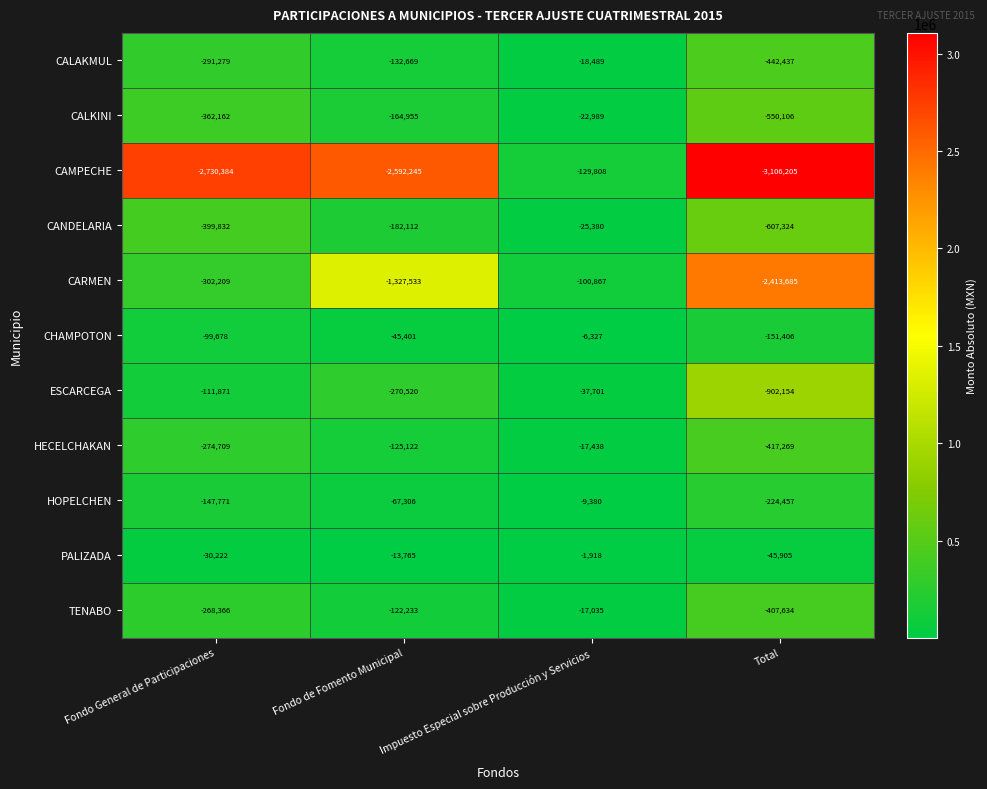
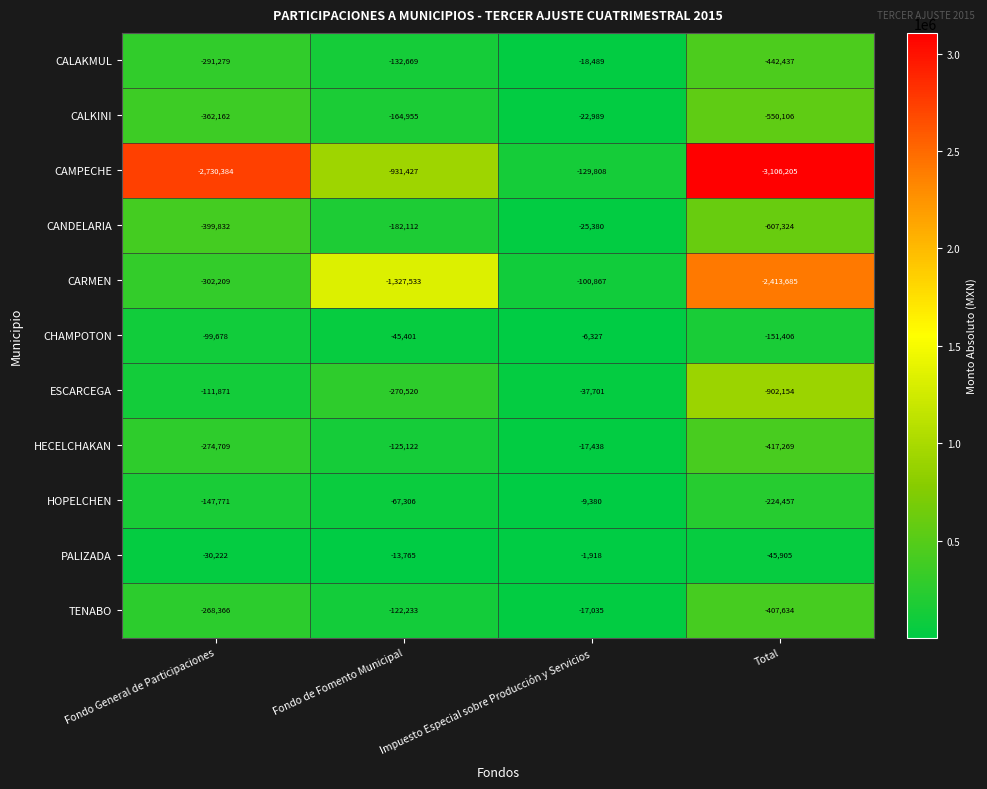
CAMPECHE, Fondo de Fomento Municipal: -2,592,245 -> -931,427
